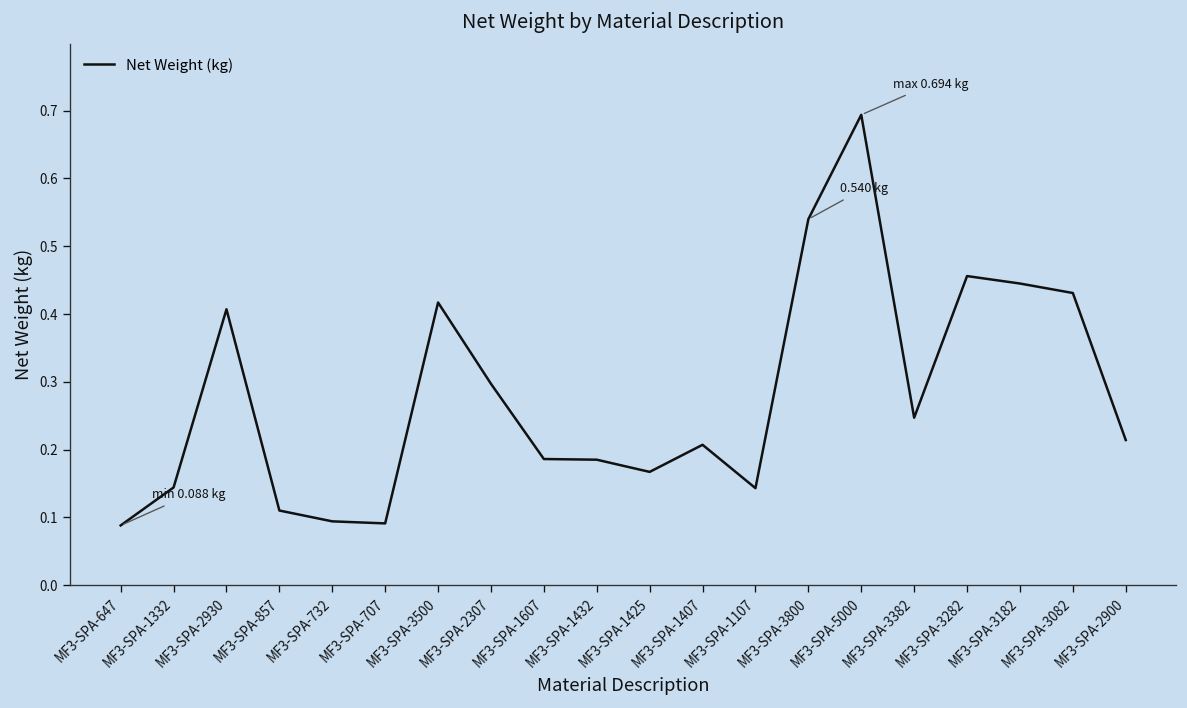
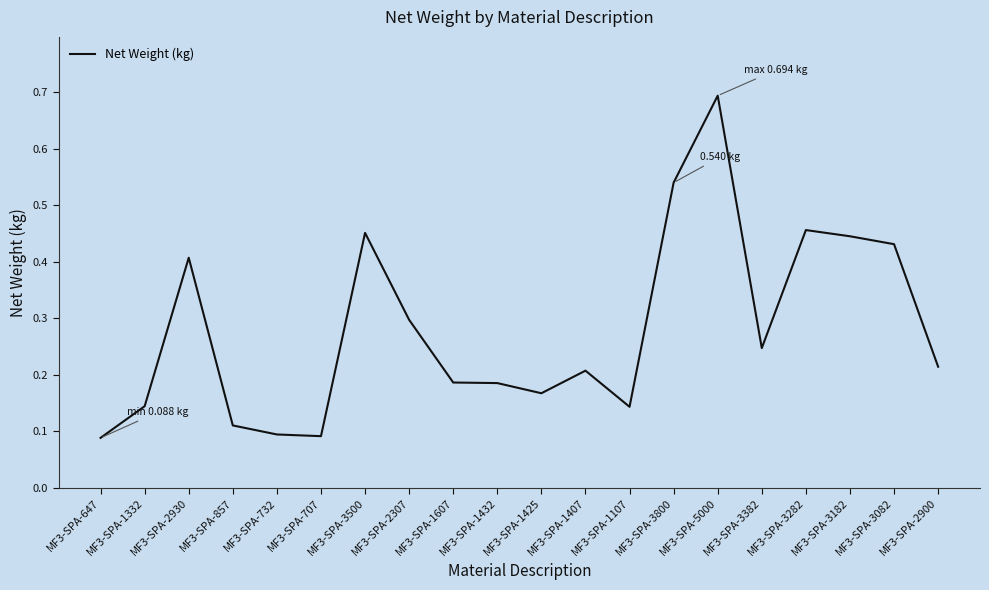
MF3-SPA-3500: 0.42 -> 0.45
